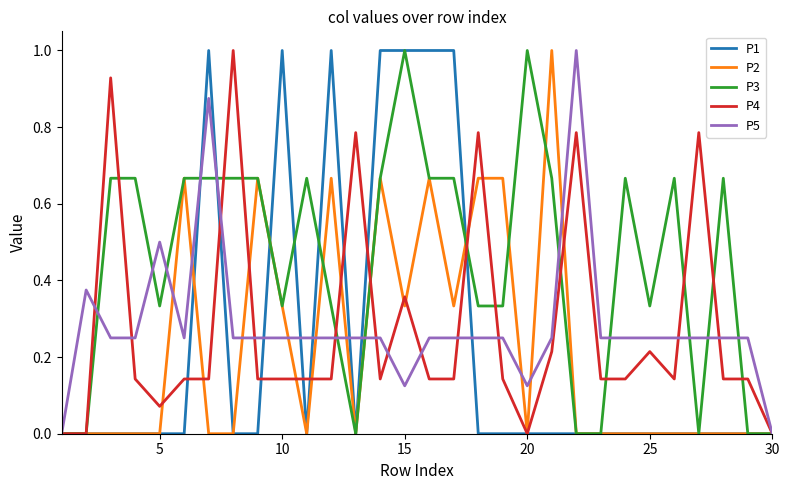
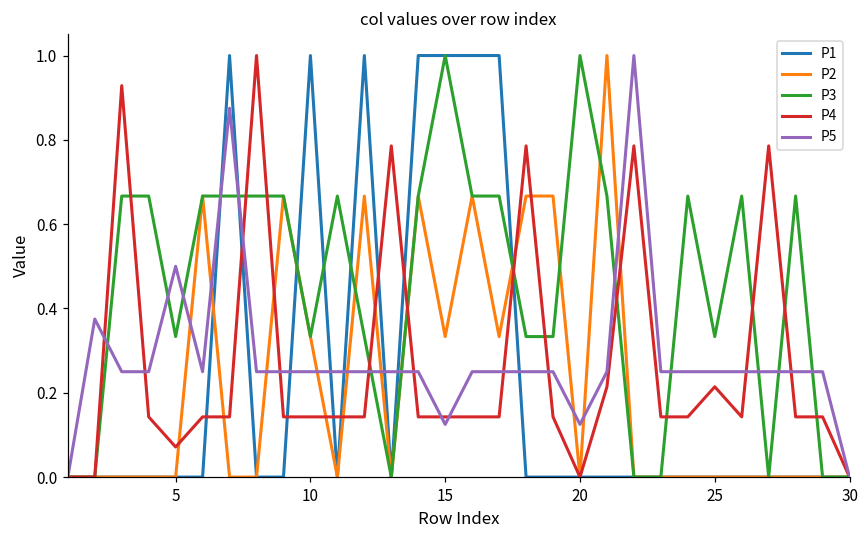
P4, 15: 0.36 -> 0.14
